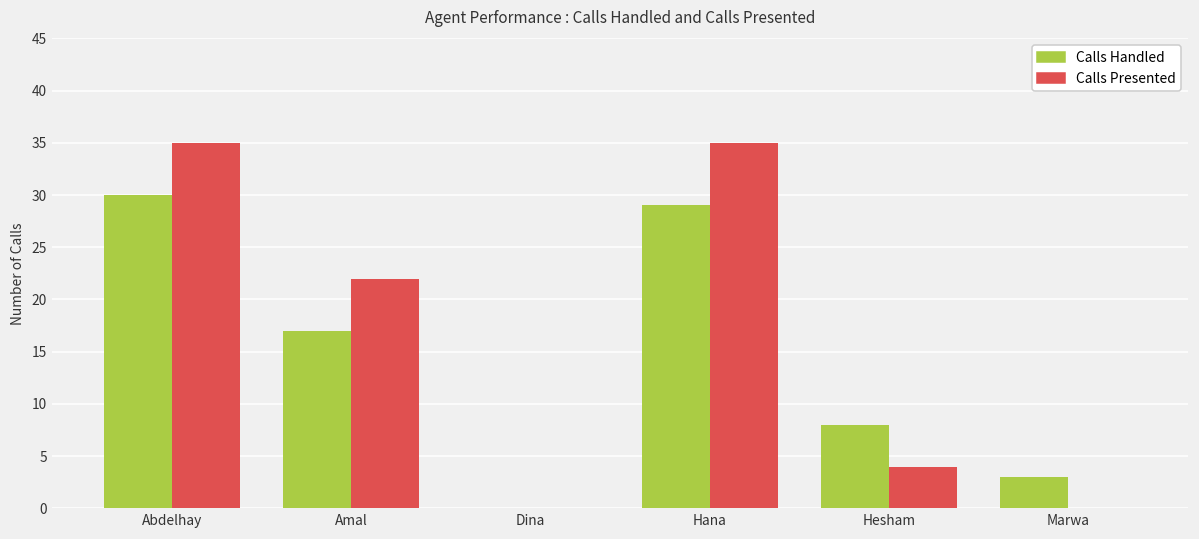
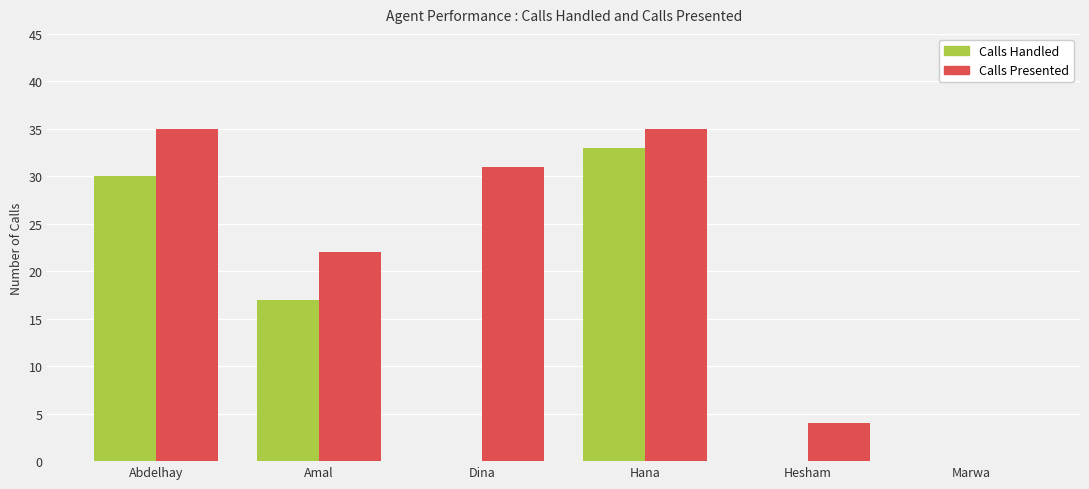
Calls Presented, Dina: 0 -> 31
Calls Handled, Hana: 29 -> 33
Calls Handled, Hesham: 8 -> 0
Calls Handled, Marwa: 3 -> 0
